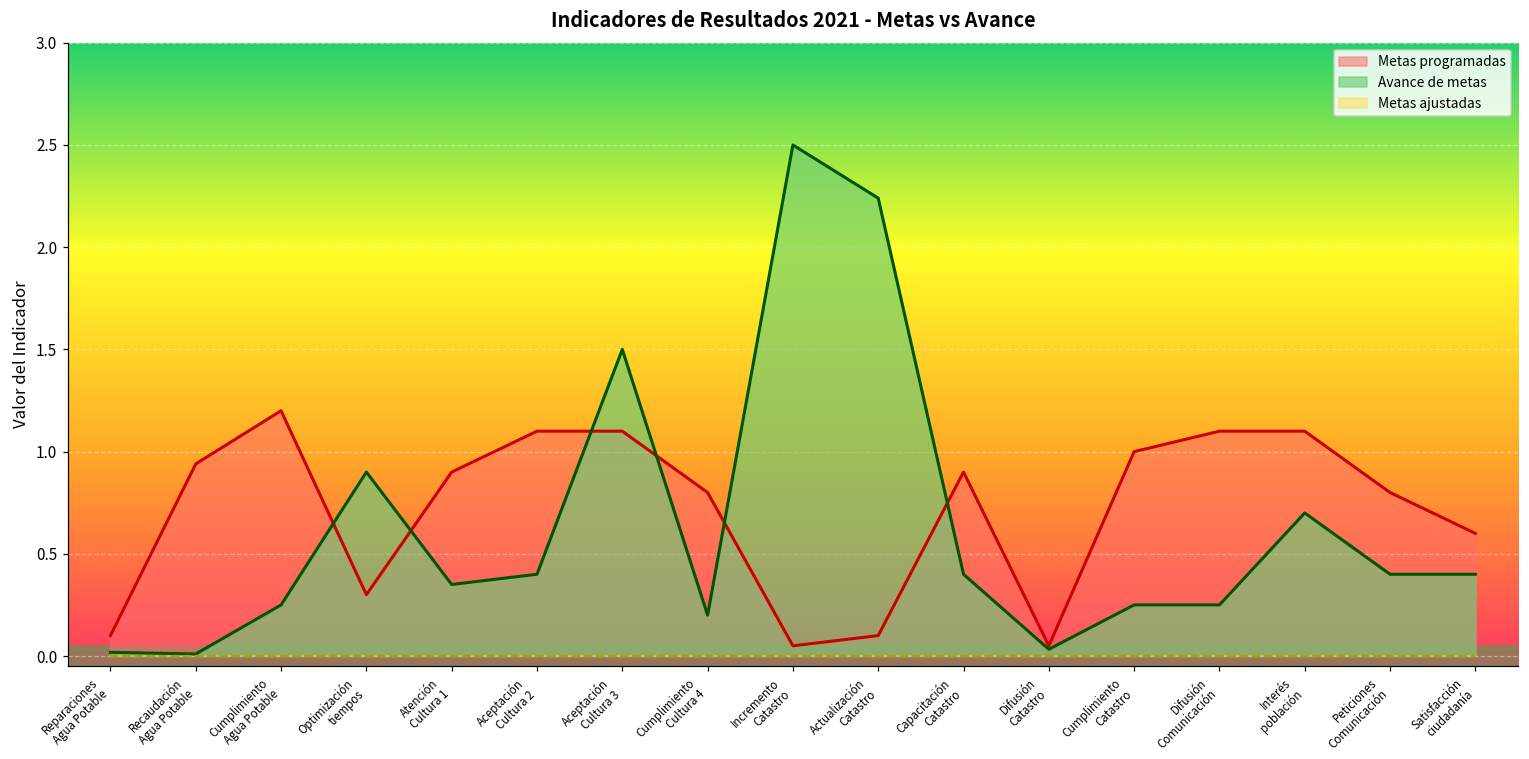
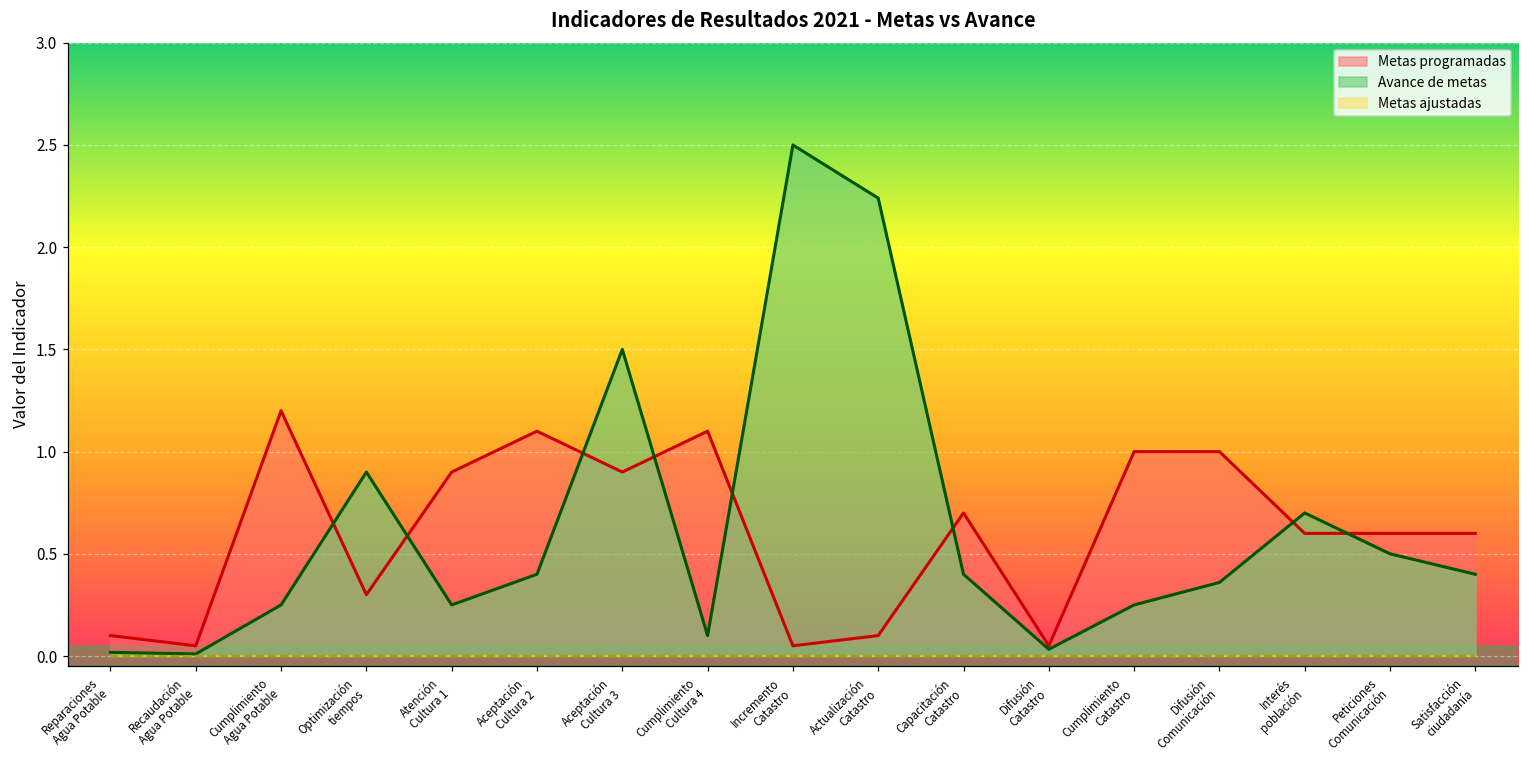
Metas programadas, Recaudación Agua Potable: 0.94 -> 0.05
Avance de metas, Atención Cultura 1: 0.35 -> 0.25
Metas programadas, Aceptación Cultura 3: 1.1 -> 0.9
Metas programadas, Cumplimiento Cultura 4: 0.8 -> 1.1
Avance de metas, Cumplimiento Cultura 4: 0.2 -> 0.1
Metas programadas, Capacitación Catastro: 0.9 -> 0.7
Metas programadas, Difusión Comunicación: 1.1 -> 1.0
Avance de metas, Difusión Comunicación: 0.25 -> 0.36
Metas programadas, Interés población: 1.1 -> 0.6
Metas programadas, Peticiones Comunicación: 0.8 -> 0.6
Avance de metas, Peticiones Comunicación: 0.4 -> 0.5
